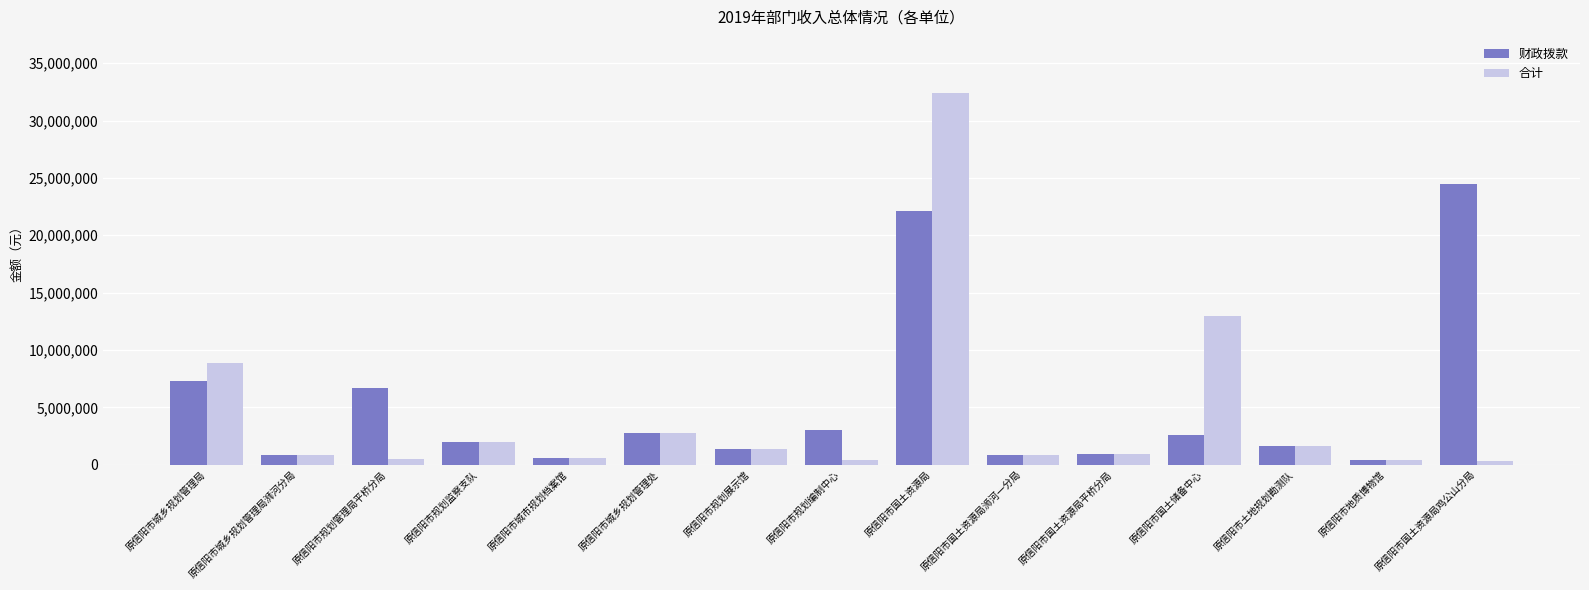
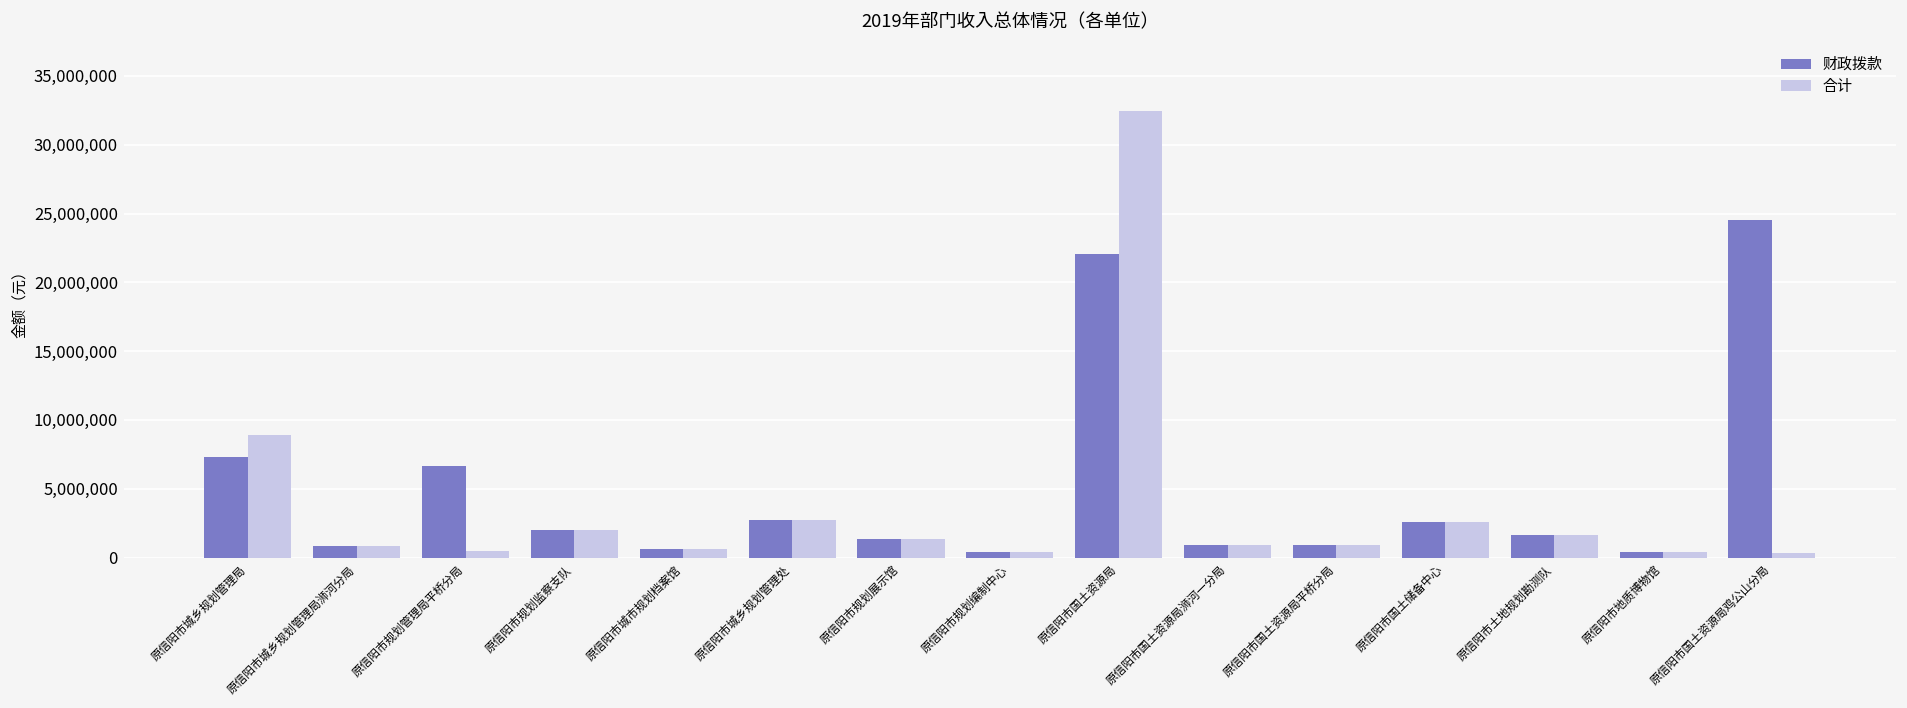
财政拨款, 原信阳市规划编制中心: 3,000,000 -> 400,000
合计, 原信阳市国土储备中心: 12,900,000 -> 2,600,000
